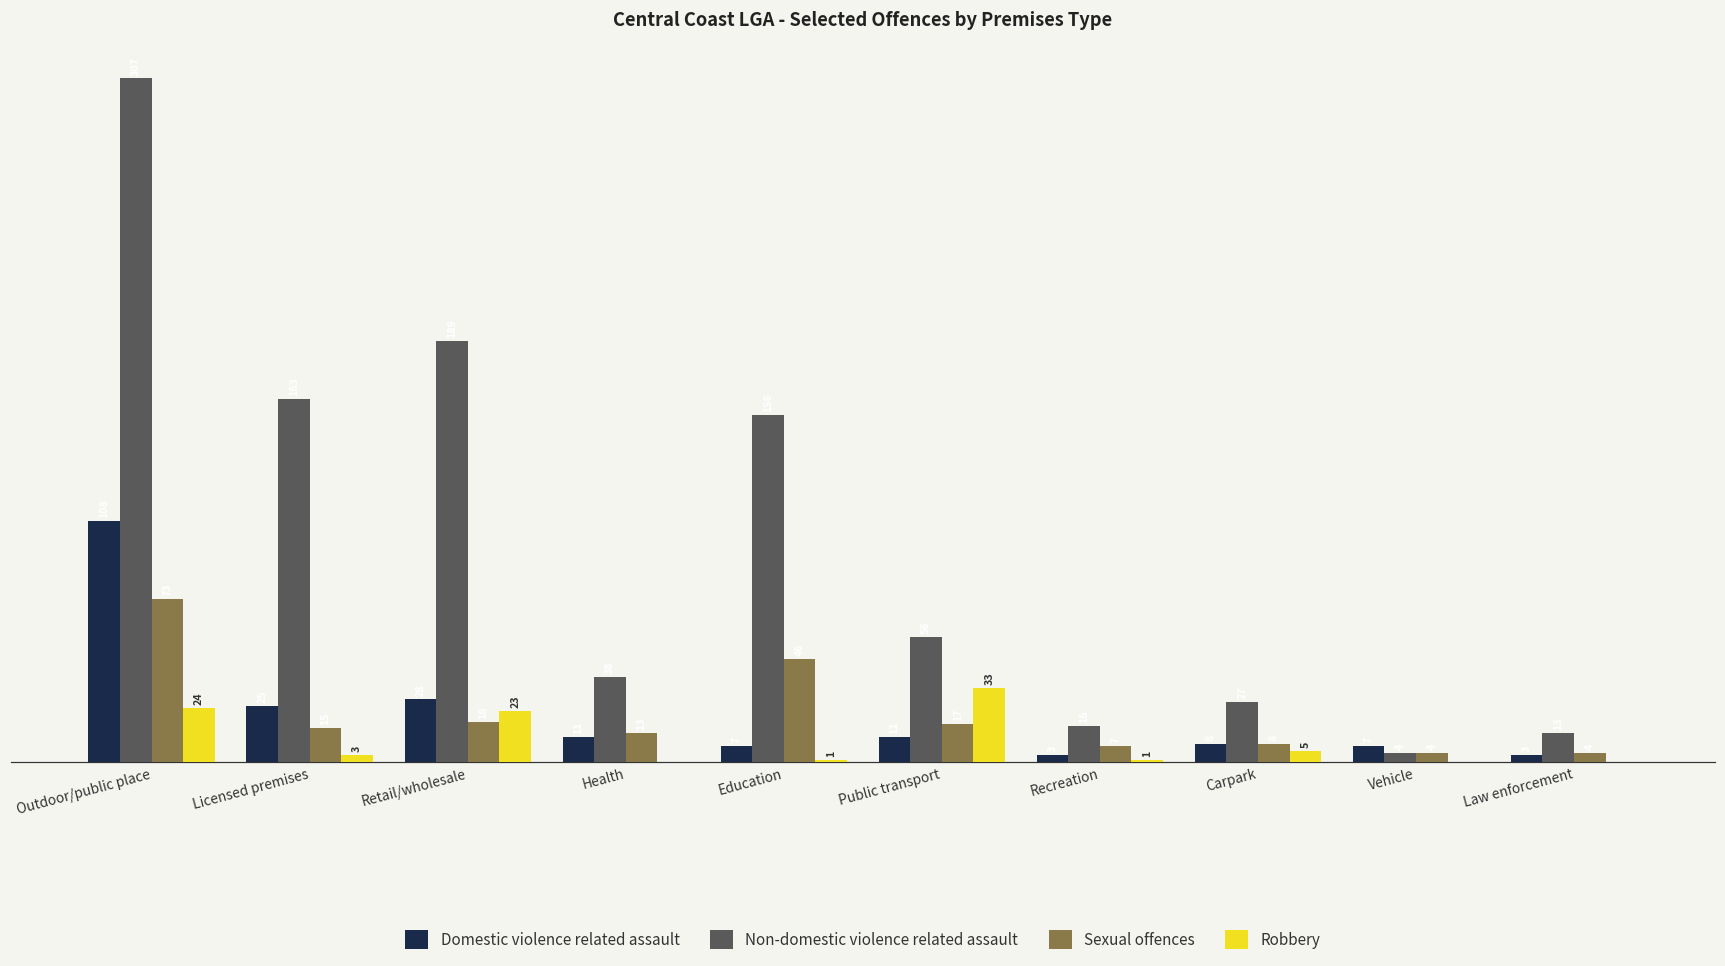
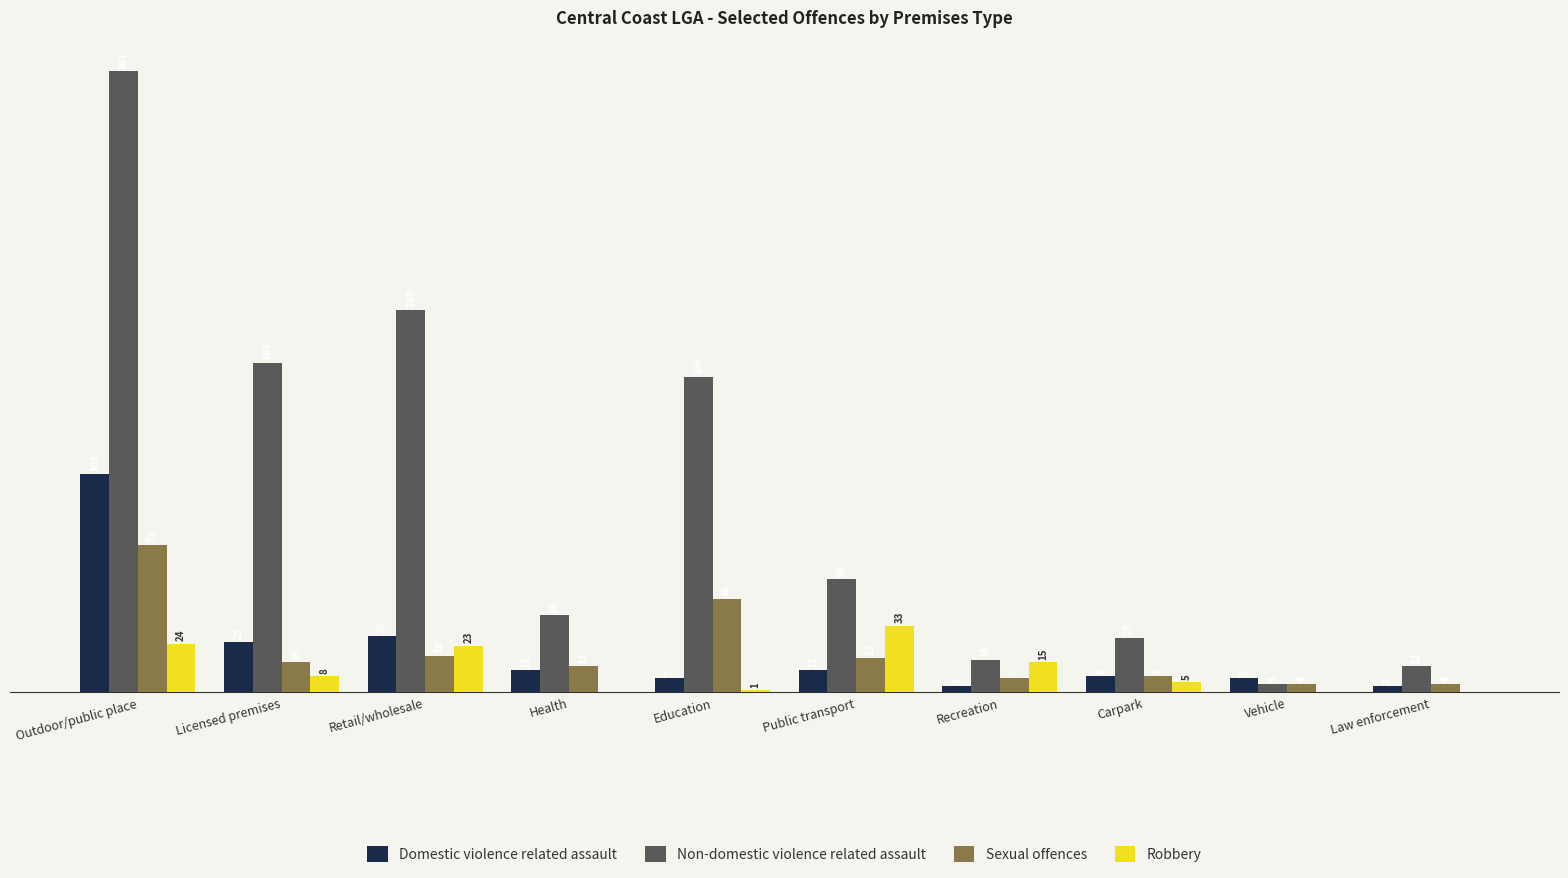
Robbery, Licensed premises: 3 -> 8
Robbery, Recreation: 1 -> 15
